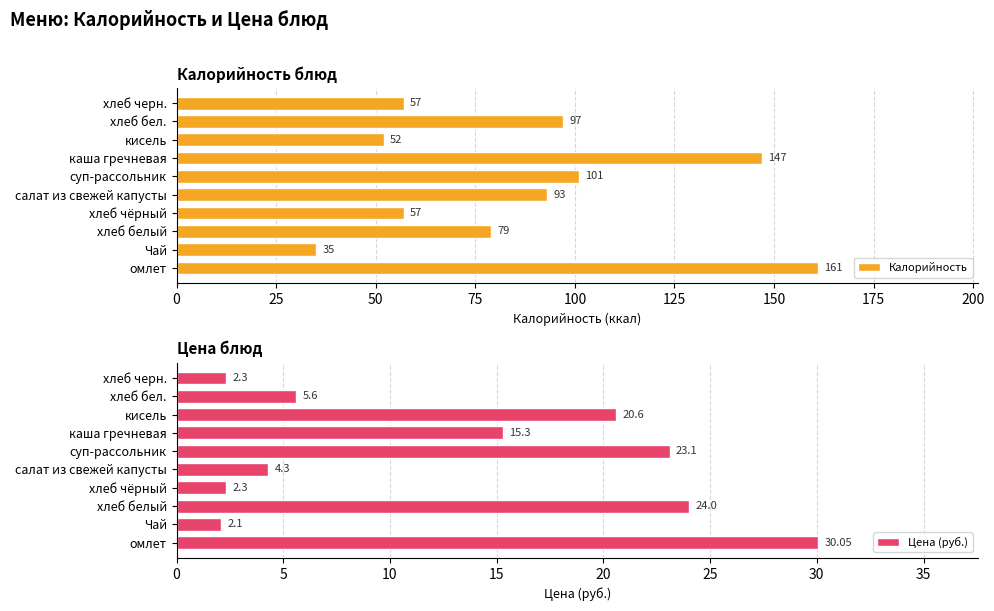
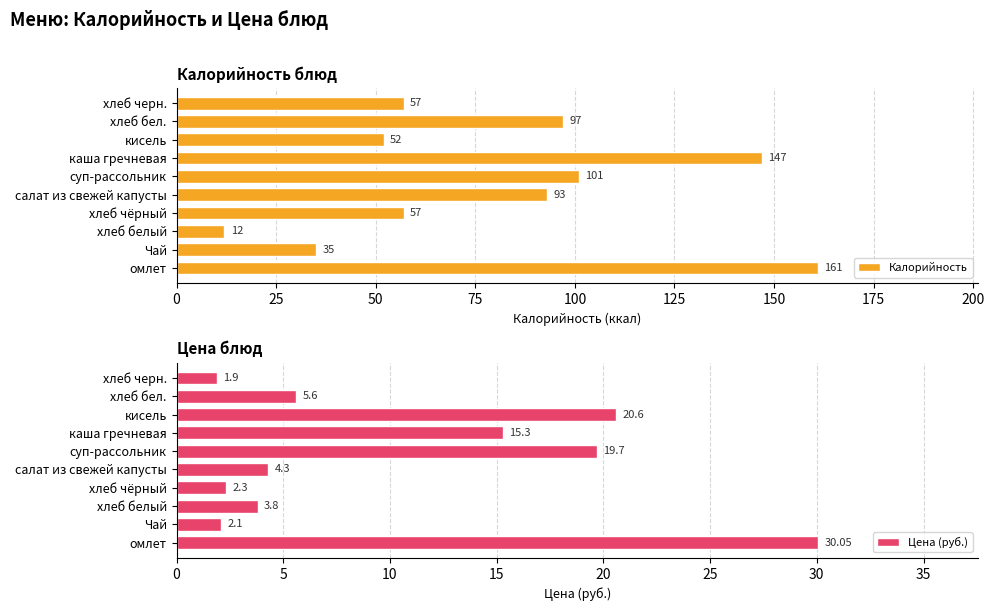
Калорийность блюд, хлеб белый: 79 -> 12
Цена блюд, хлеб черн.: 2.3 -> 1.9
Цена блюд, суп-рассольник: 23.1 -> 19.7
Цена блюд, хлеб белый: 24.0 -> 3.8
